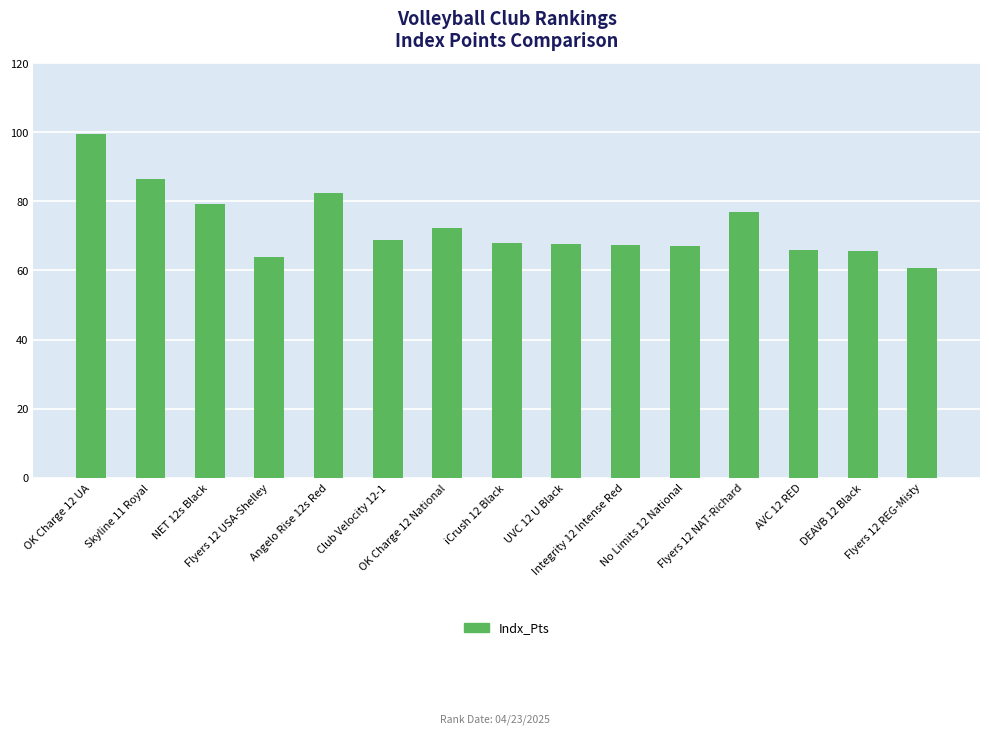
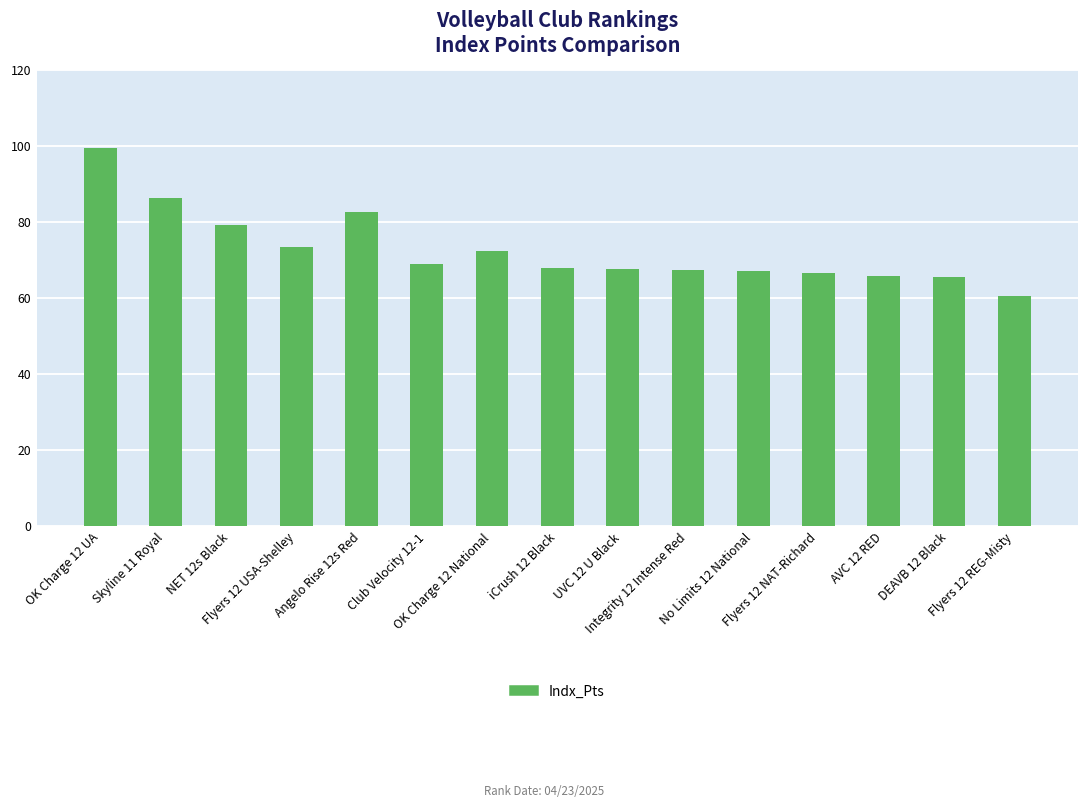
Flyers 12 USA-Shelley: 64 -> 73
Flyers 12 NAT-Richard: 77 -> 67
